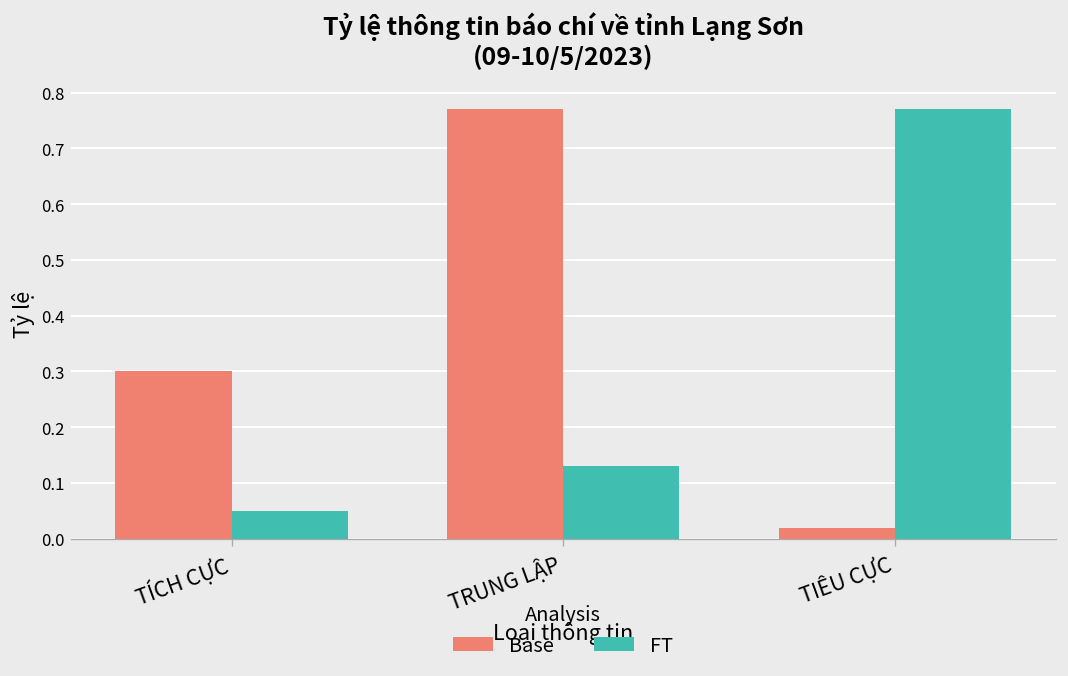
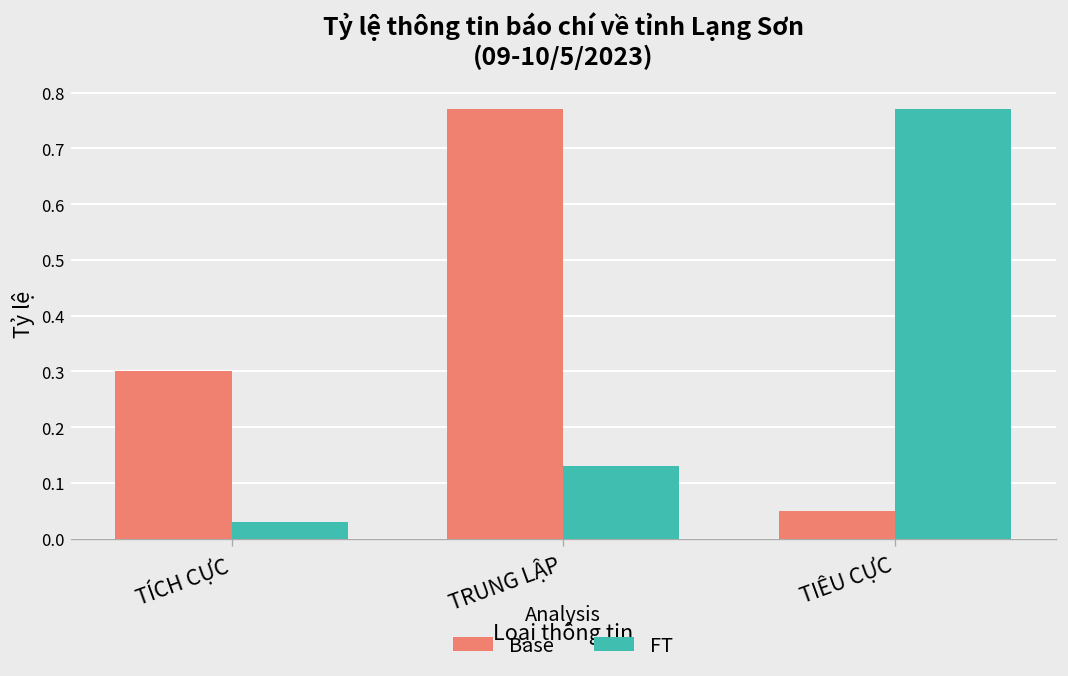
FT, TÍCH CỰC: 0.05 -> 0.03
Base, TIÊU CỰC: 0.02 -> 0.05
